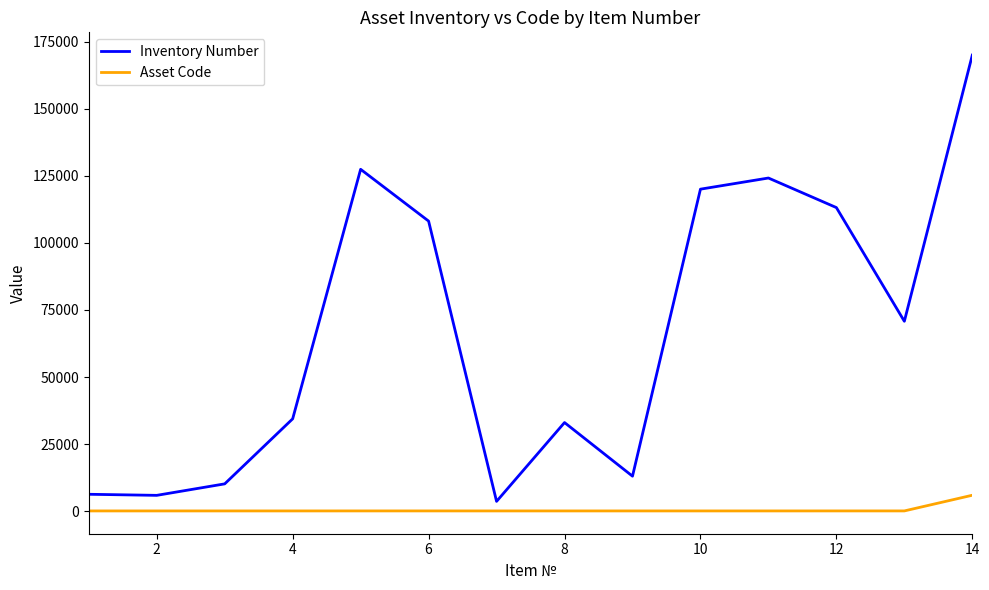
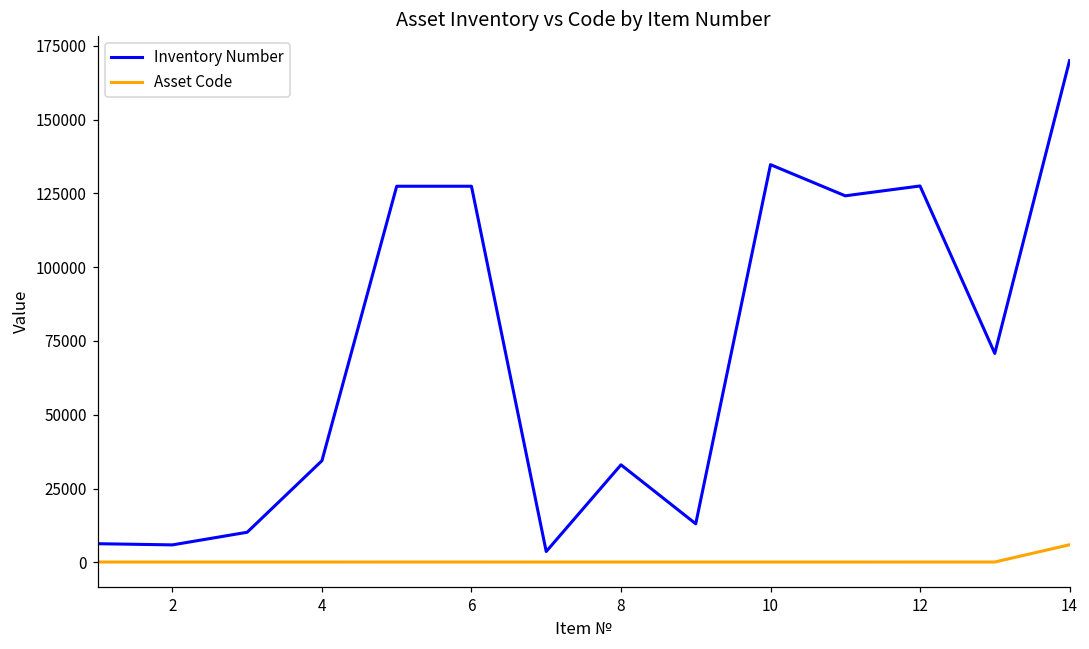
Inventory Number, 6: 108000 -> 127000
Inventory Number, 10: 120000 -> 135000
Inventory Number, 12: 113000 -> 128000
